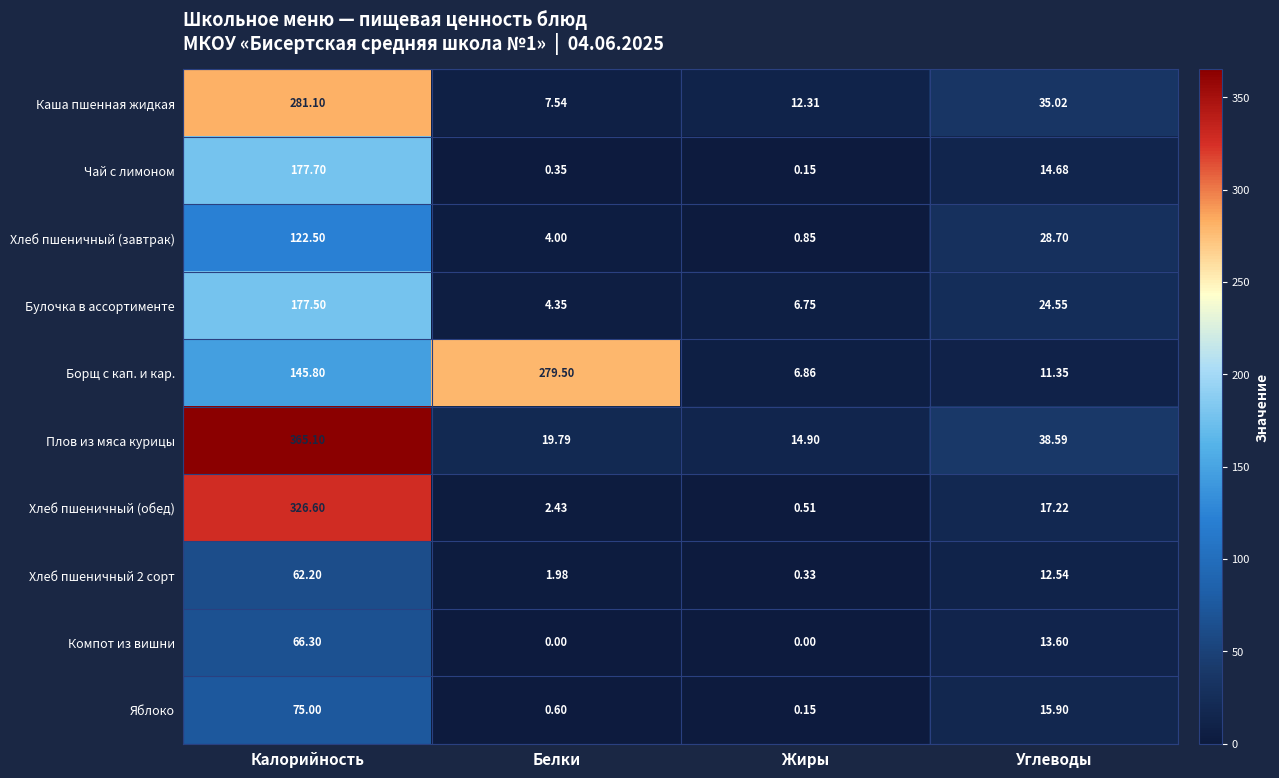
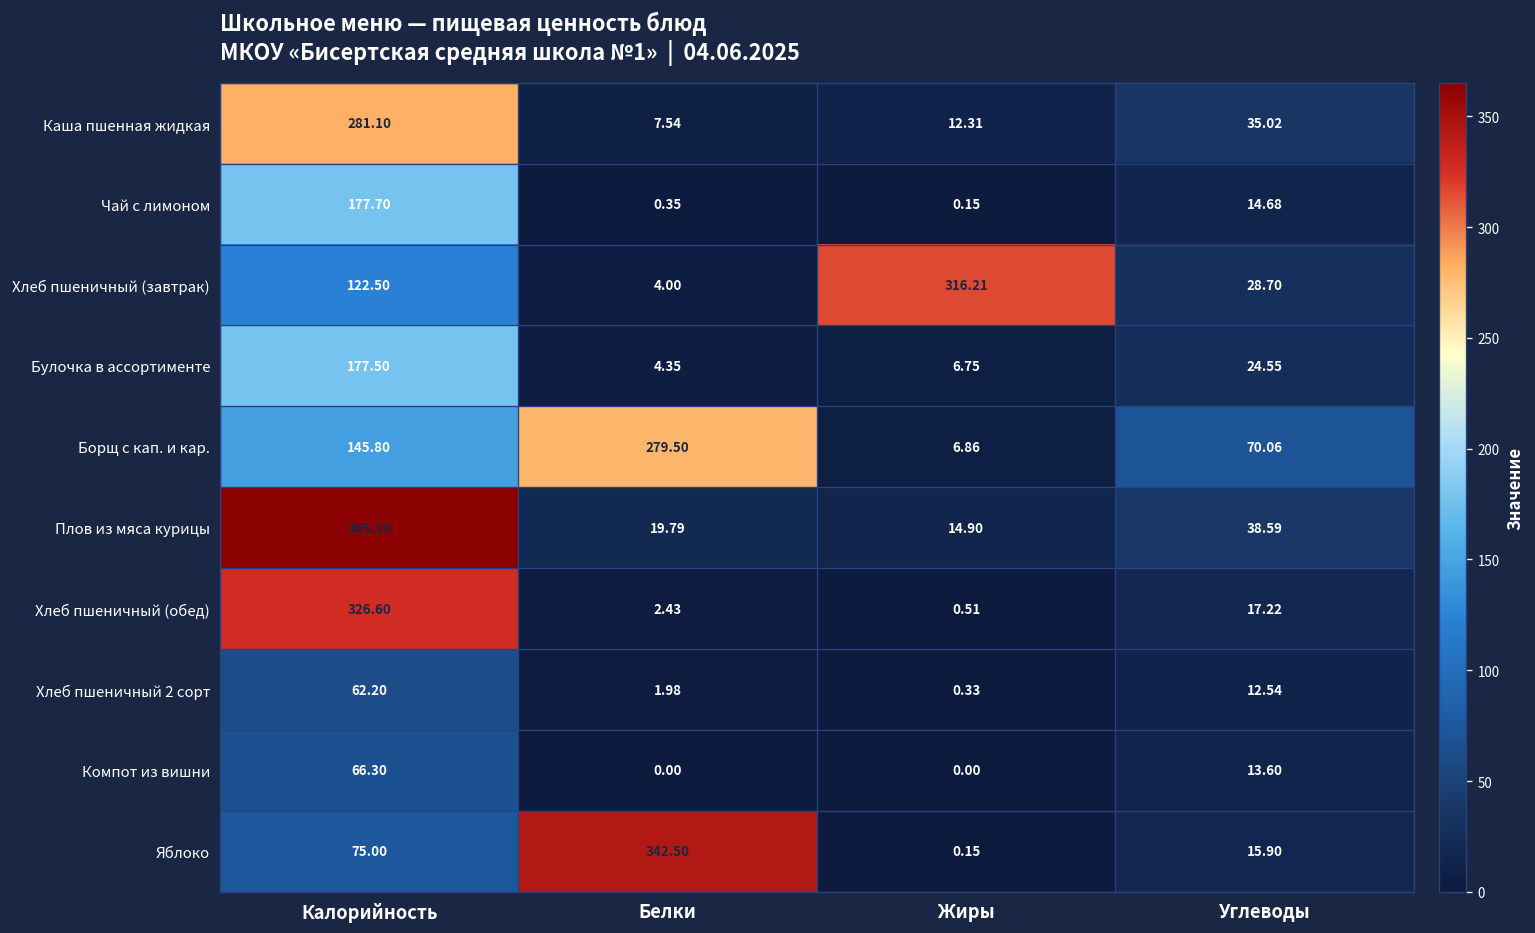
Хлеб пшеничный (завтрак), Жиры: 0.85 -> 316.21
Борщ с кап. и кар., Углеводы: 11.35 -> 70.06
Яблоко, Белки: 0.60 -> 342.50
